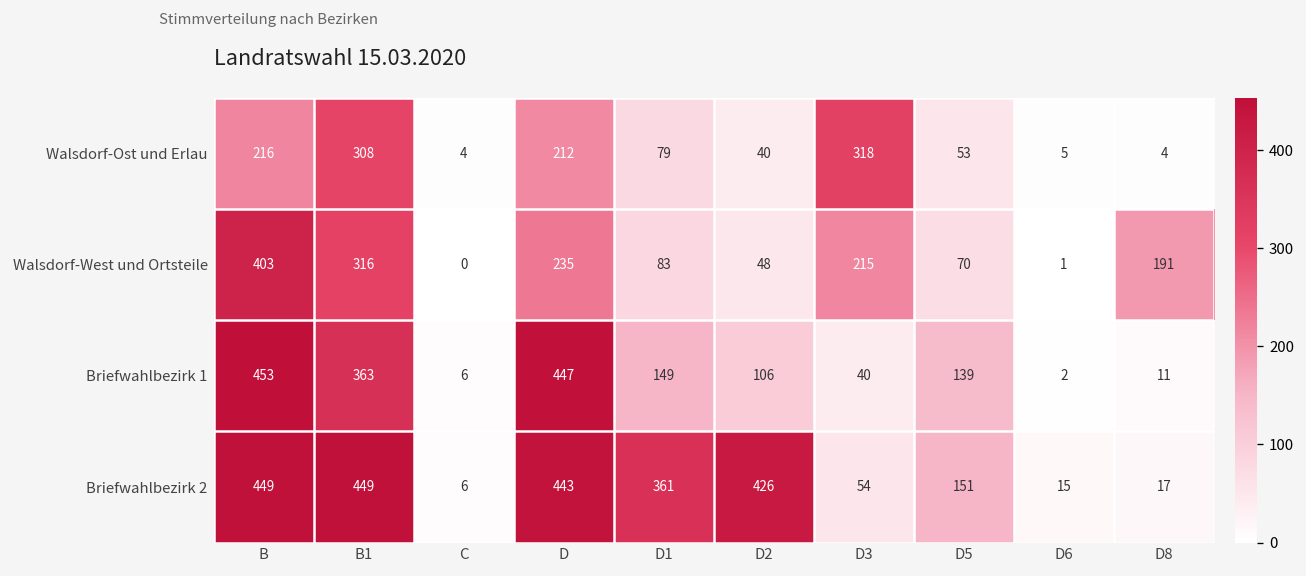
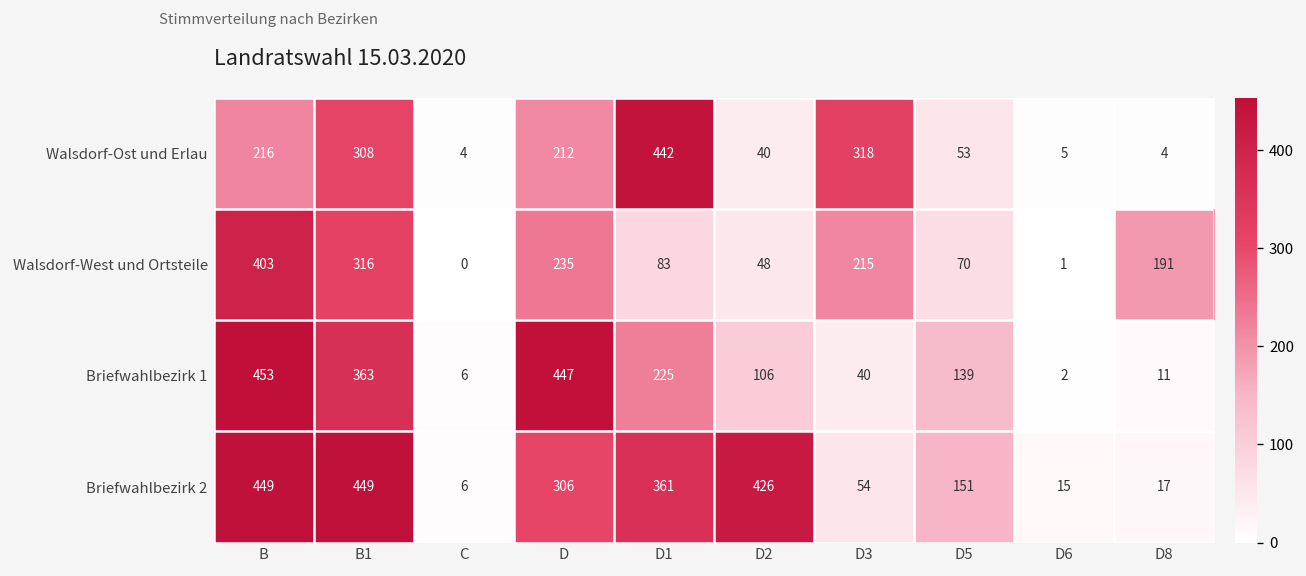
Walsdorf-Ost und Erlau, D1: 79 -> 442
Briefwahlbezirk 1, D1: 149 -> 225
Briefwahlbezirk 2, D: 443 -> 306
